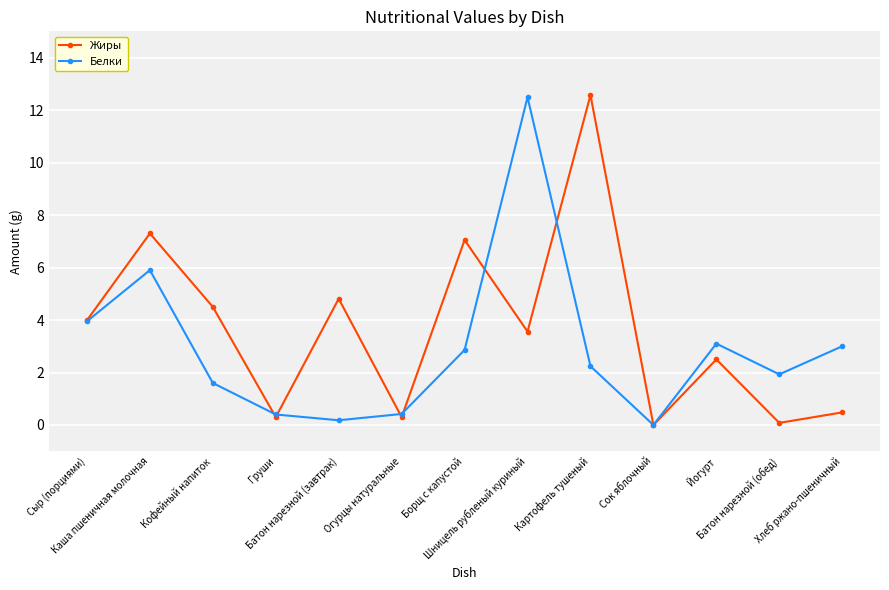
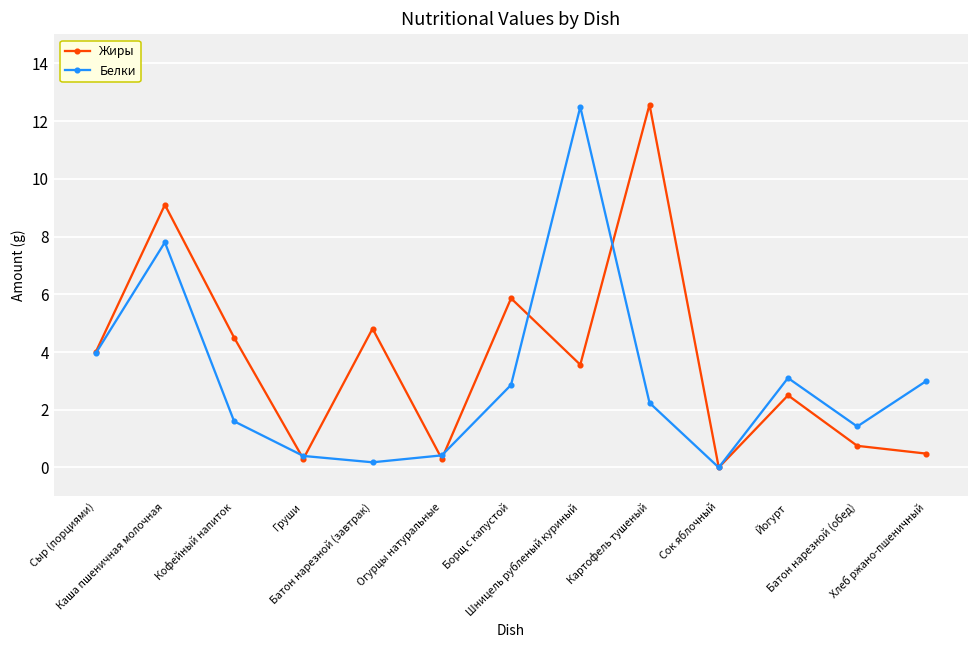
Жиры, Каша пшеничная молочная: 7.3 -> 9.1
Белки, Каша пшеничная молочная: 5.9 -> 7.8
Жиры, Борщ с капустой: 7.1 -> 5.9
Жиры, Батон нарезной (обед): 0.1 -> 0.8
Белки, Батон нарезной (обед): 1.9 -> 1.4
